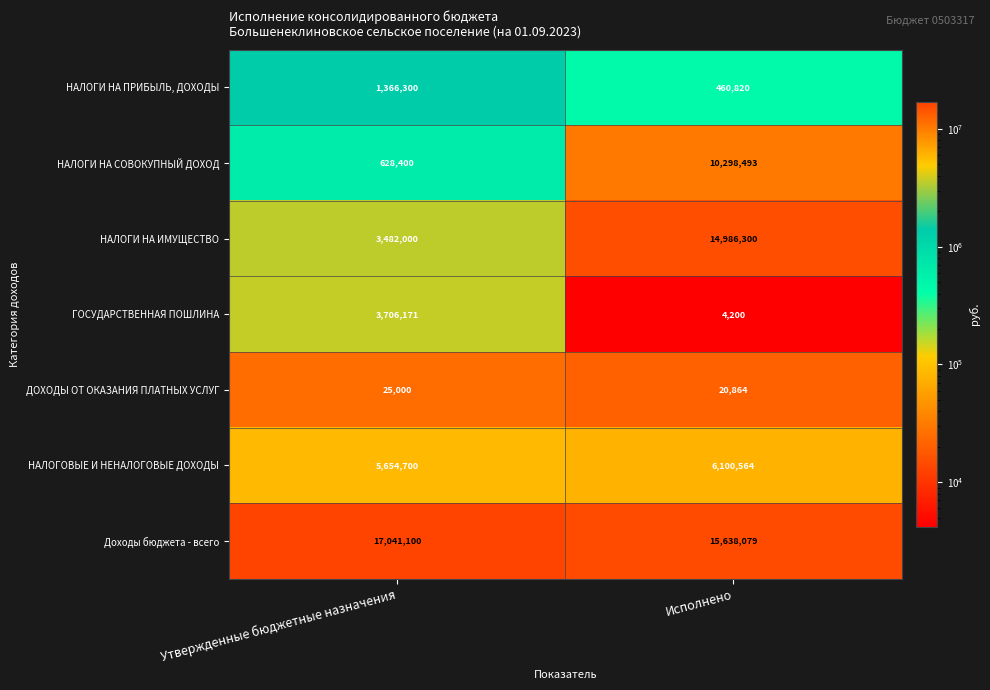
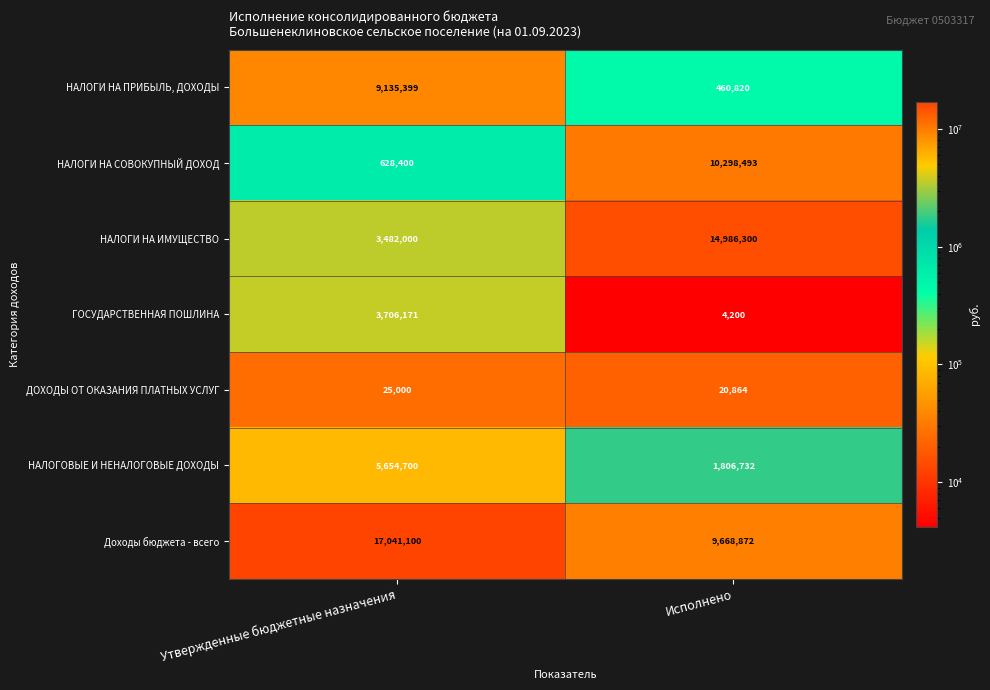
НАЛОГИ НА ПРИБЫЛЬ, ДОХОДЫ, Утвержденные бюджетные назначения: 1,366,300 -> 9,135,399
НАЛОГОВЫЕ И НЕНАЛОГОВЫЕ ДОХОДЫ, Исполнено: 6,100,564 -> 1,806,732
Доходы бюджета - всего, Исполнено: 15,638,079 -> 9,668,872
